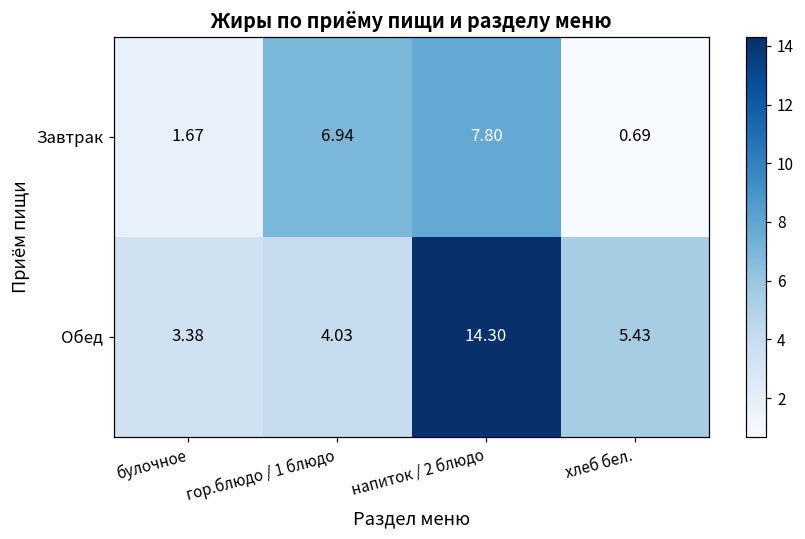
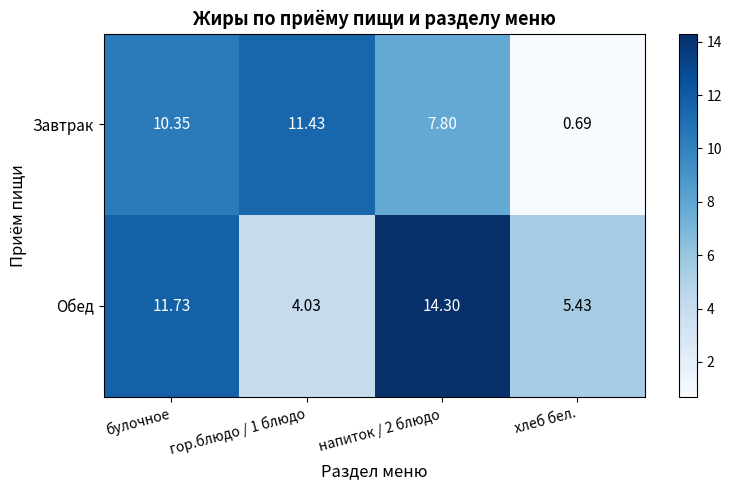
Завтрак, булочное: 1.67 -> 10.35
Завтрак, гор.блюдо / 1 блюдо: 6.94 -> 11.43
Обед, булочное: 3.38 -> 11.73
